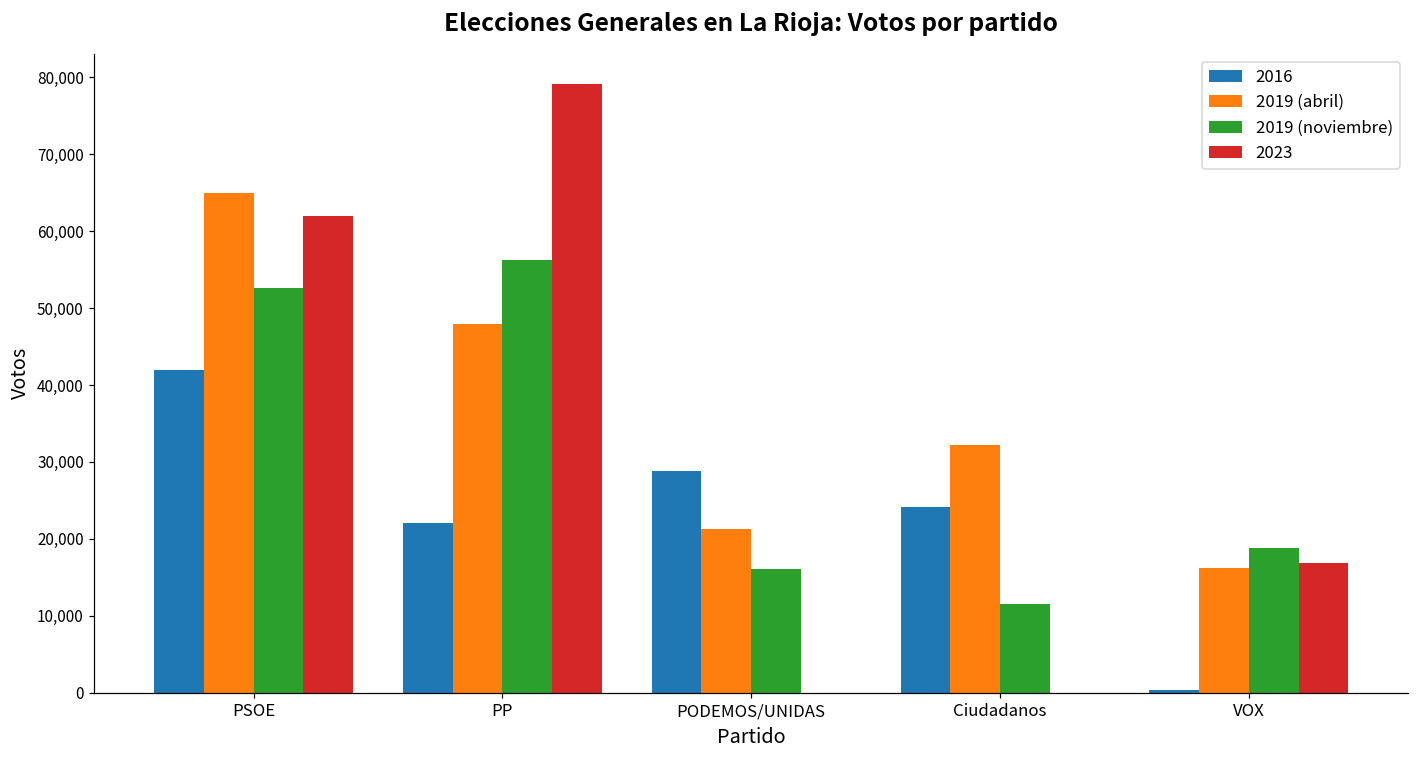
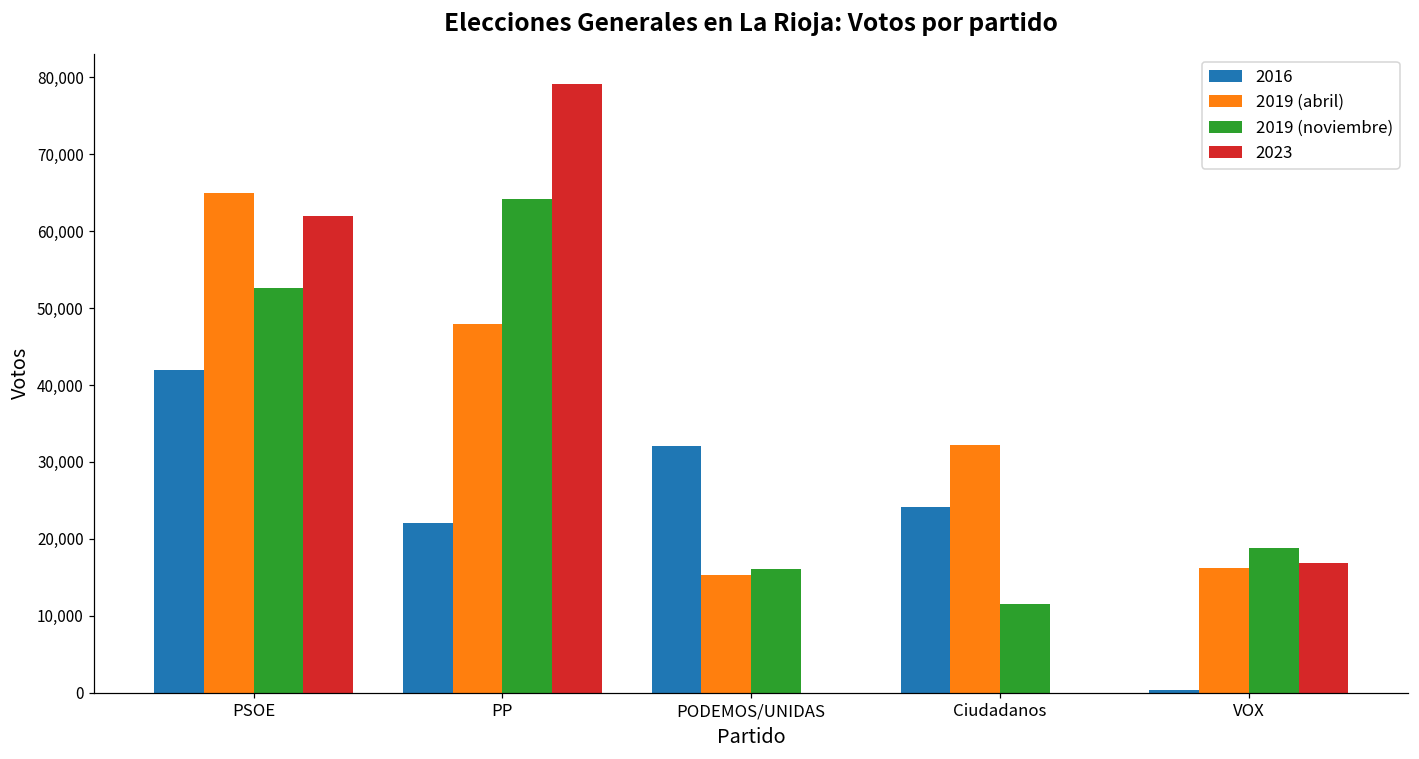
2019 (noviembre), PP: 56,000 -> 64,000
2016, PODEMOS/UNIDAS: 29,000 -> 32,000
2019 (abril), PODEMOS/UNIDAS: 21,000 -> 15,000
